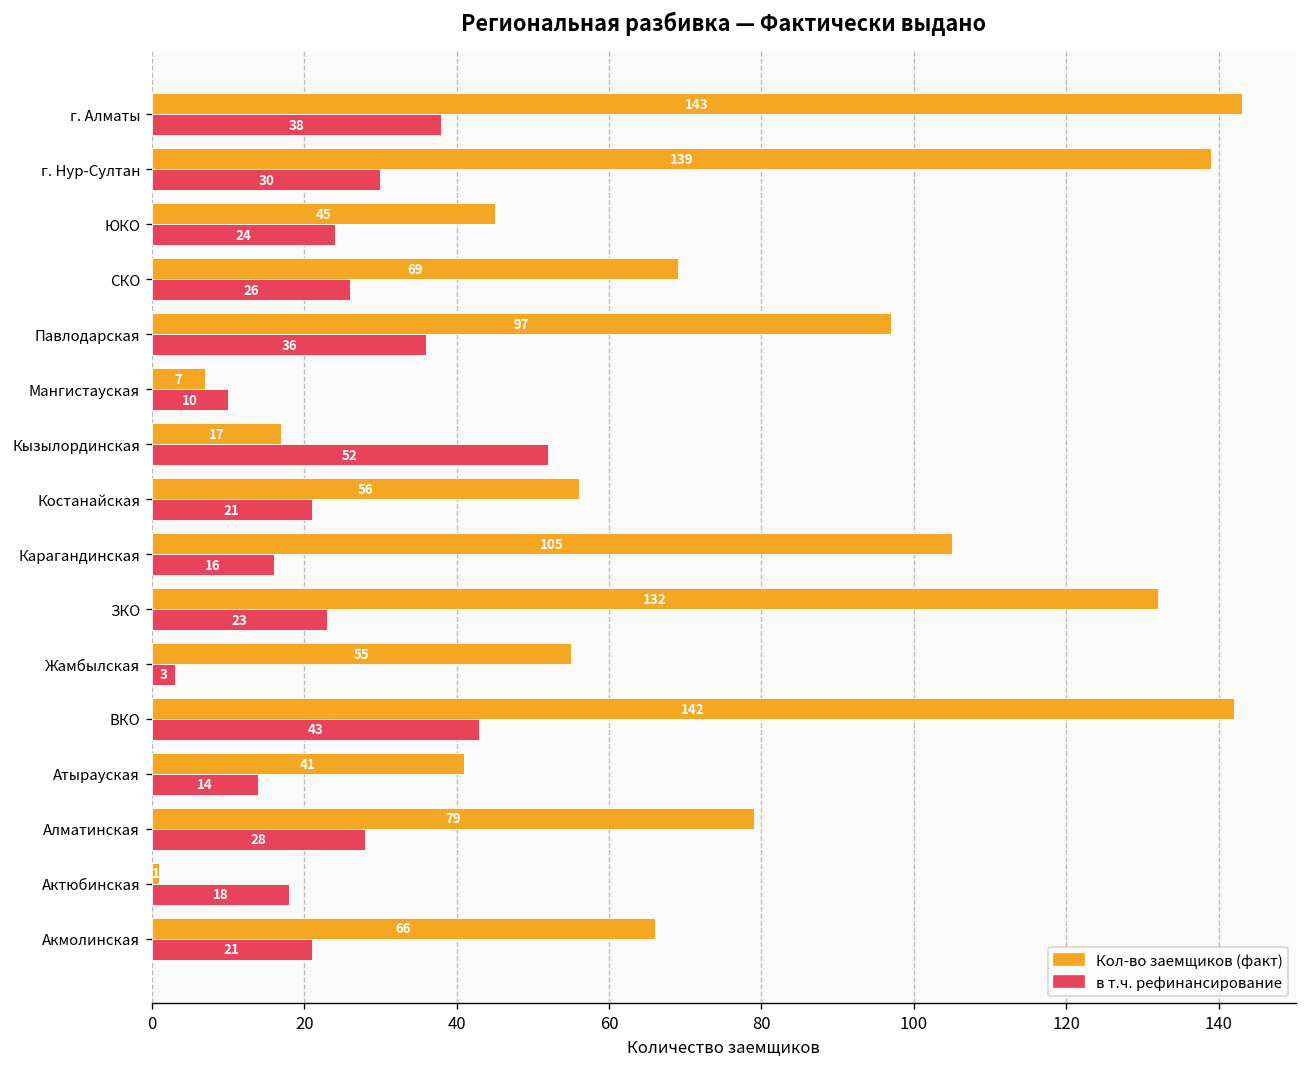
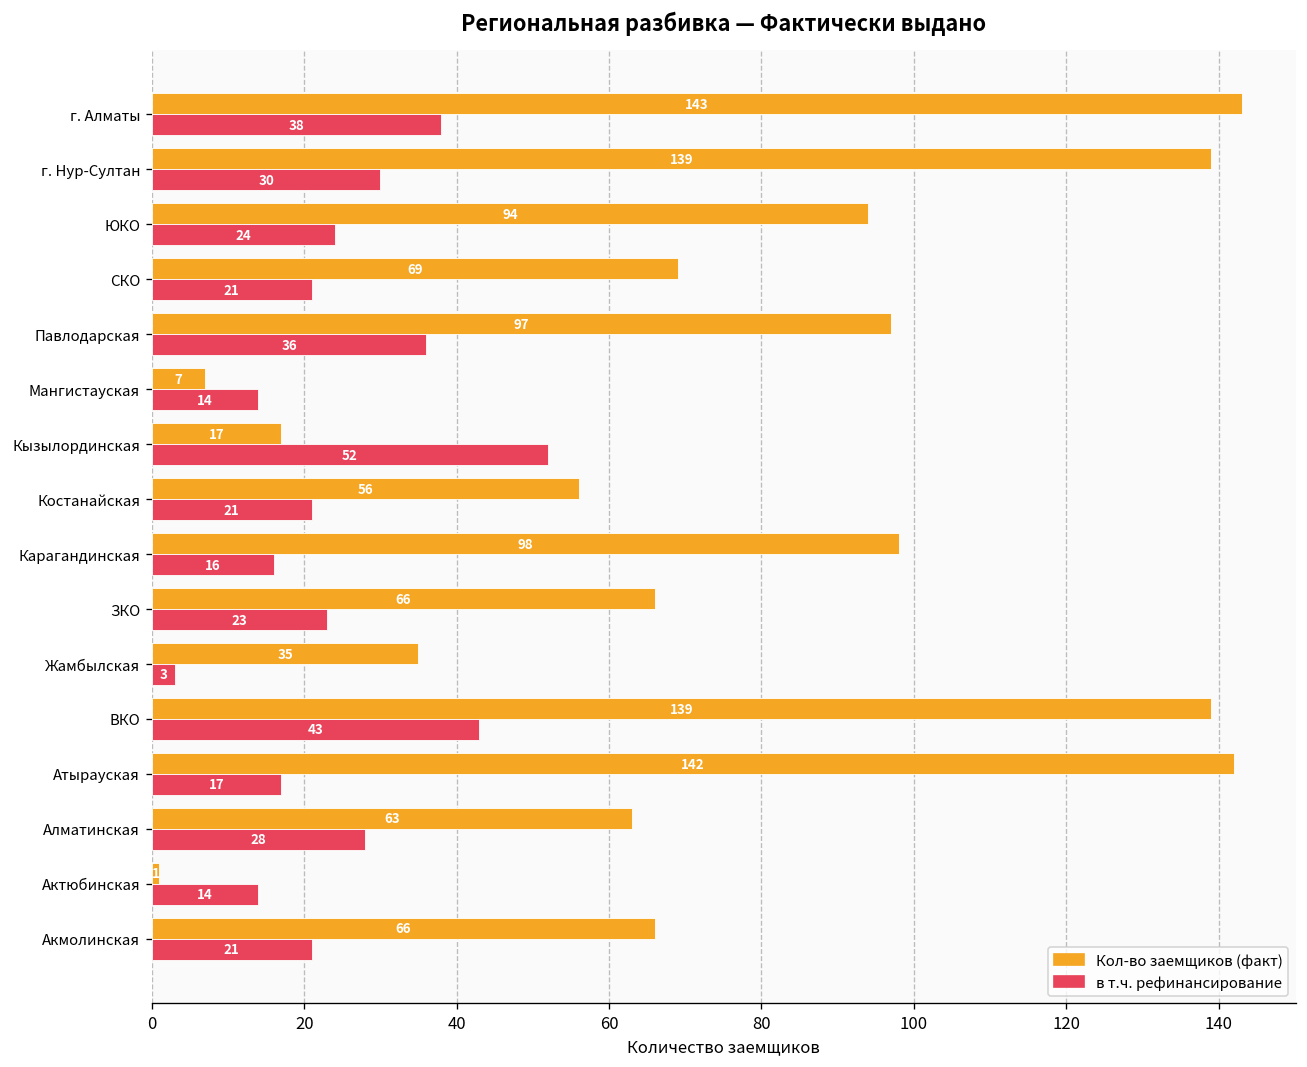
Кол-во заемщиков (факт), ЮКО: 45 -> 94
в т.ч. рефинансирование, СКО: 26 -> 21
в т.ч. рефинансирование, Мангистауская: 10 -> 14
Кол-во заемщиков (факт), Карагандинская: 105 -> 98
Кол-во заемщиков (факт), ЗКО: 132 -> 66
Кол-во заемщиков (факт), Жамбылская: 55 -> 35
Кол-во заемщиков (факт), ВКО: 142 -> 139
Кол-во заемщиков (факт), Атырауская: 41 -> 142
в т.ч. рефинансирование, Атырауская: 14 -> 17
Кол-во заемщиков (факт), Алматинская: 79 -> 63
в т.ч. рефинансирование, Актюбинская: 18 -> 14
